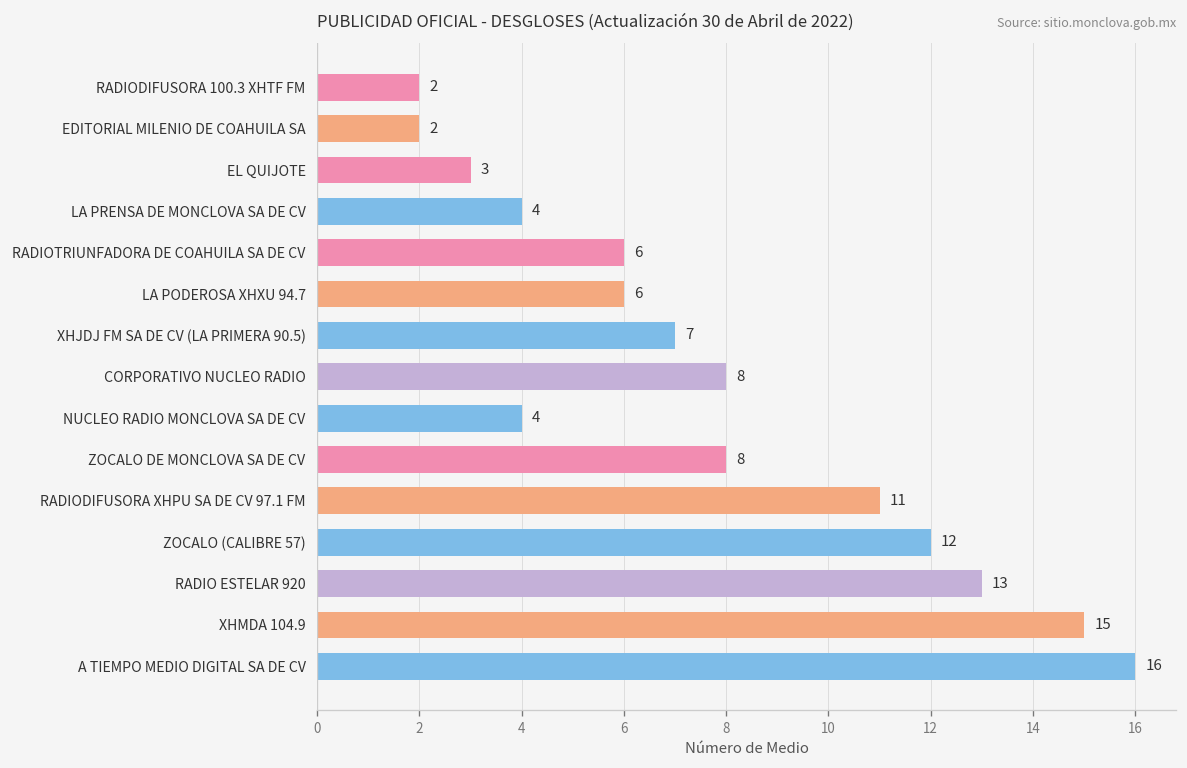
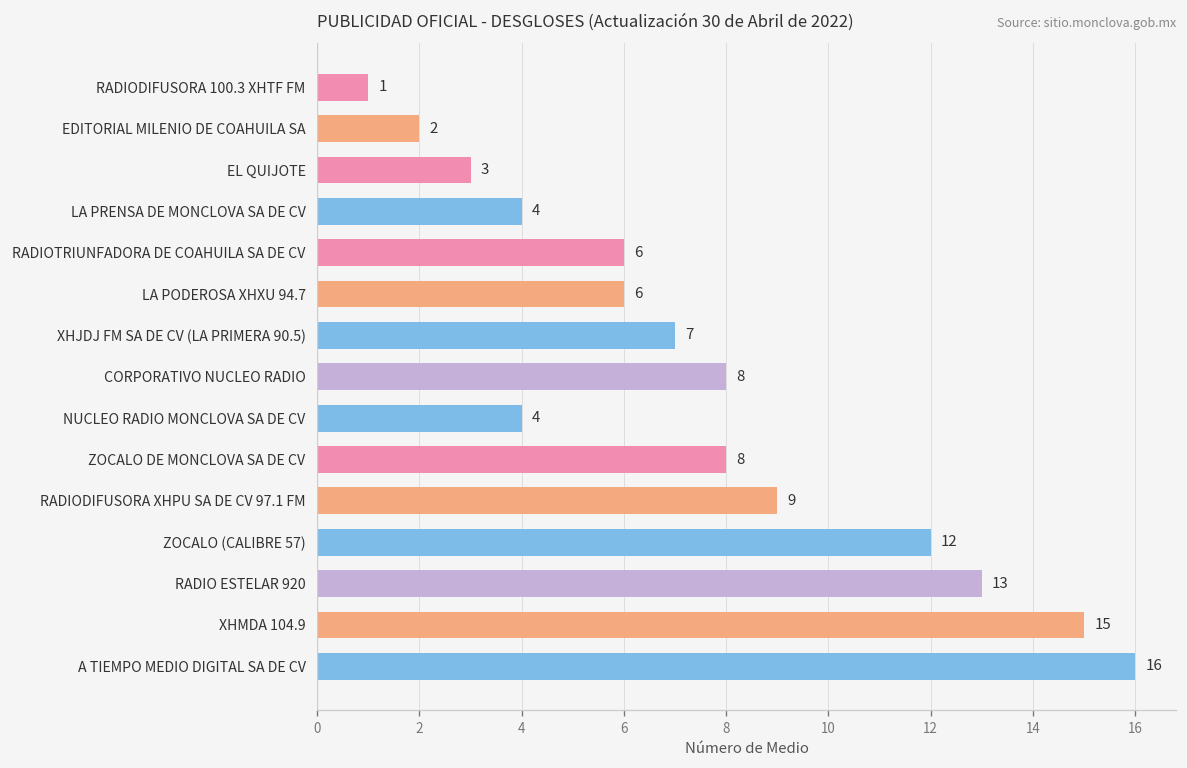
RADIODIFUSORA 100.3 XHTF FM: 2 -> 1
RADIODIFUSORA XHPU SA DE CV 97.1 FM: 11 -> 9
